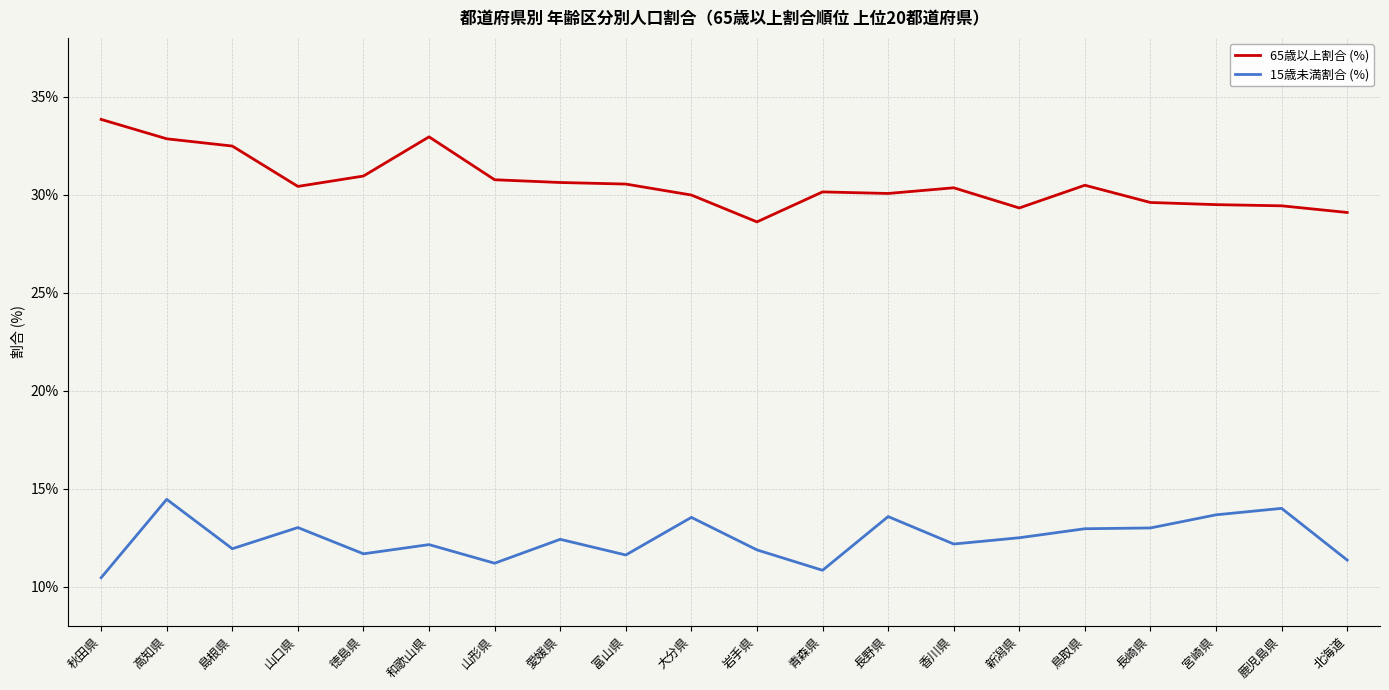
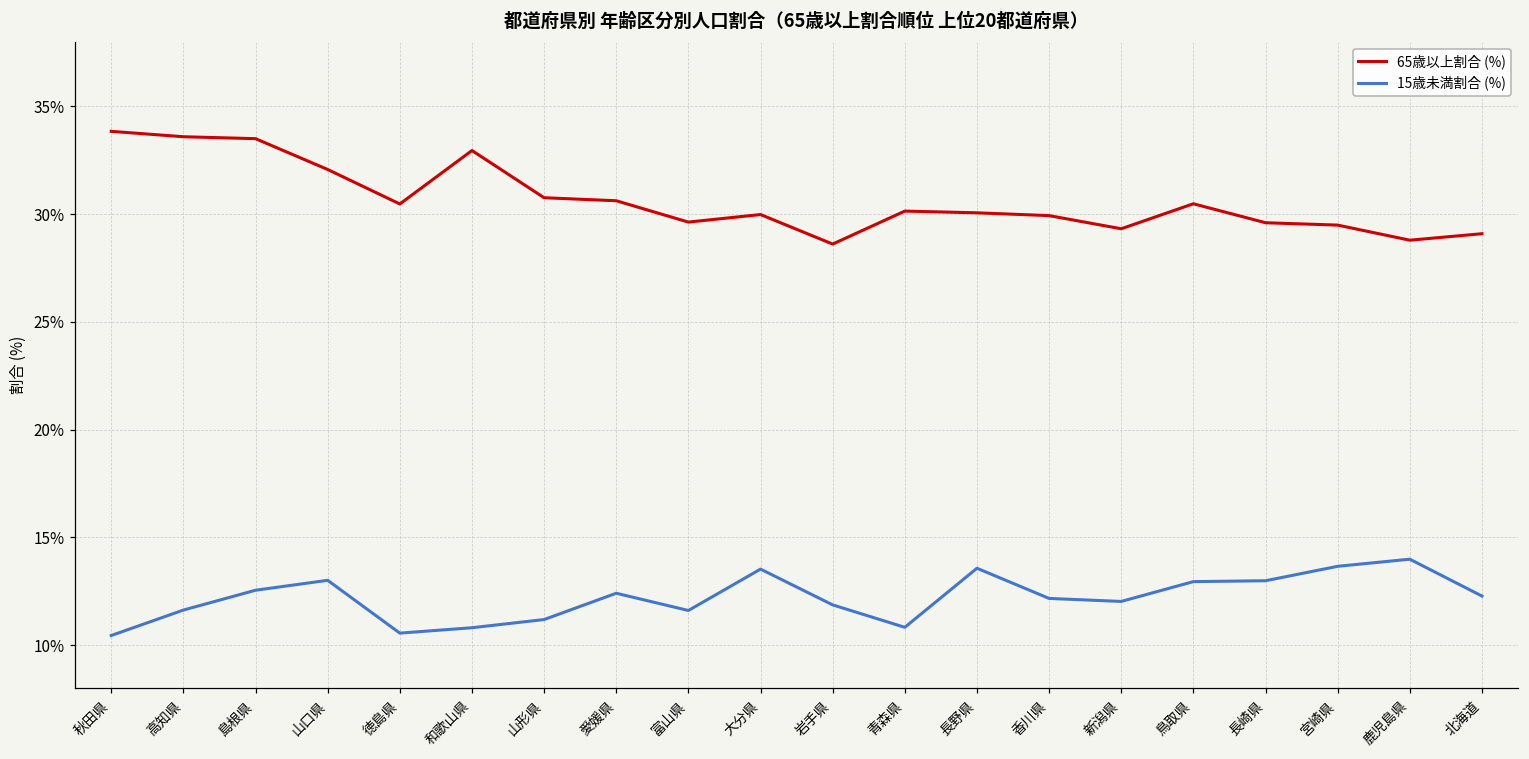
65歳以上割合 (%), 高知県: 32.9% -> 33.6%
15歳未満割合 (%), 高知県: 14.5% -> 11.6%
65歳以上割合 (%), 島根県: 32.5% -> 33.5%
15歳未満割合 (%), 島根県: 11.9% -> 12.6%
65歳以上割合 (%), 山口県: 30.4% -> 32.1%
65歳以上割合 (%), 徳島県: 31.0% -> 30.5%
15歳未満割合 (%), 徳島県: 11.7% -> 10.6%
15歳未満割合 (%), 和歌山県: 12.1% -> 10.8%
65歳以上割合 (%), 富山県: 30.5% -> 29.6%
65歳以上割合 (%), 香川県: 30.4% -> 29.9%
15歳未満割合 (%), 新潟県: 12.5% -> 12.0%
65歳以上割合 (%), 鹿児島県: 29.4% -> 28.8%
15歳未満割合 (%), 北海道: 11.4% -> 12.3%
